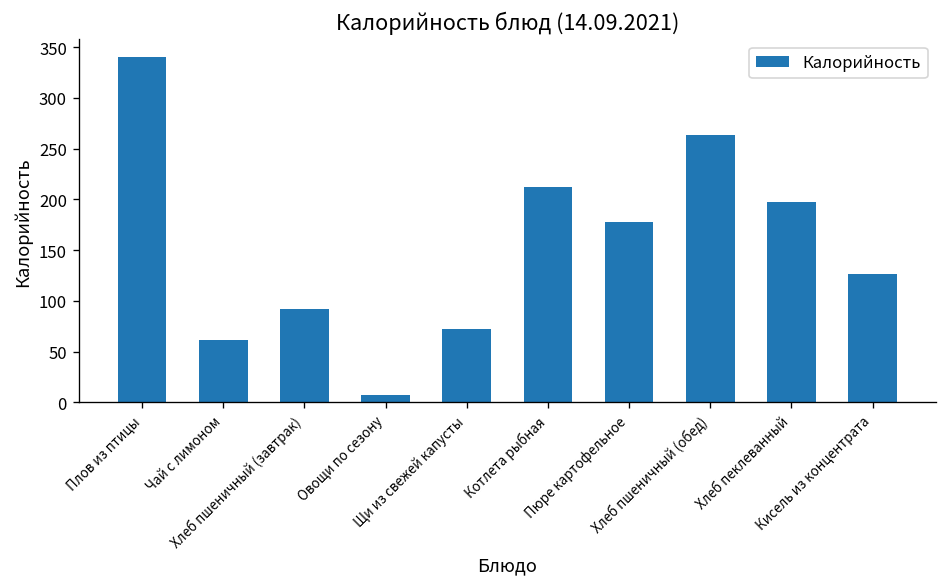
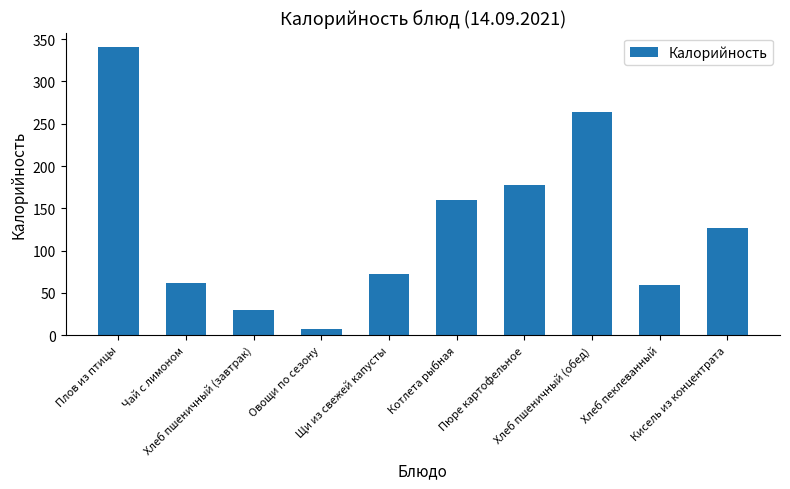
Хлеб пшеничный (завтрак): 90 -> 30
Котлета рыбная: 210 -> 160
Хлеб пеклеванный: 200 -> 60
